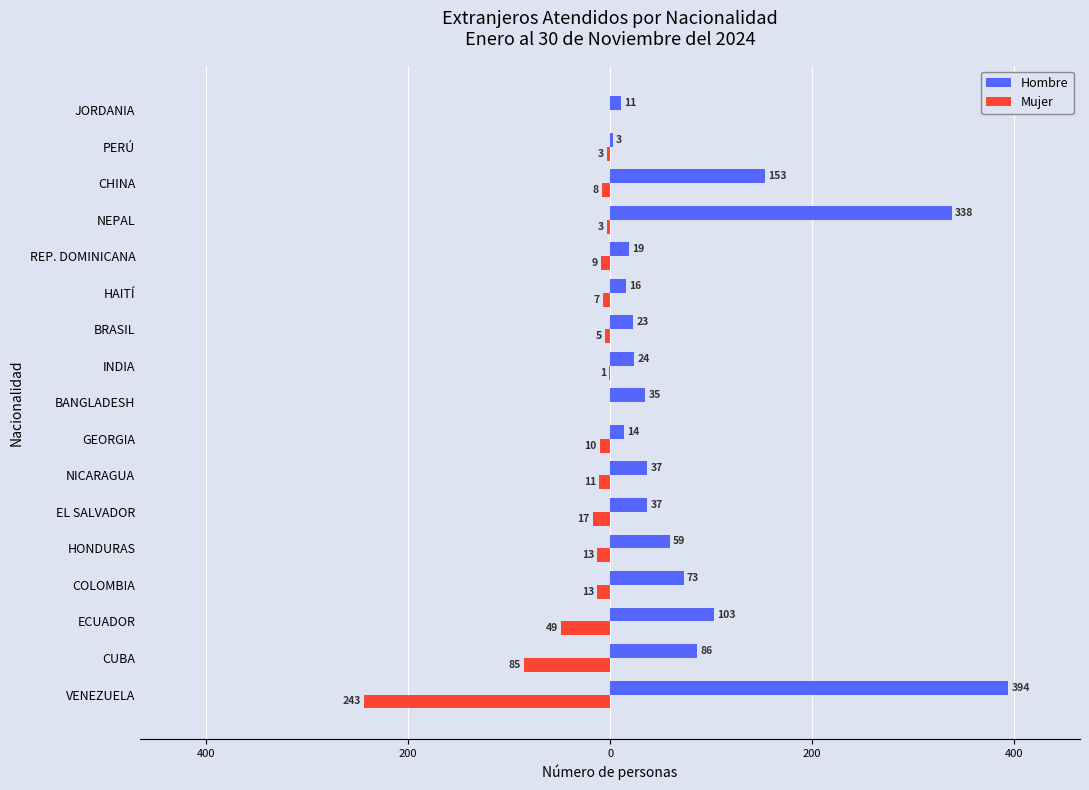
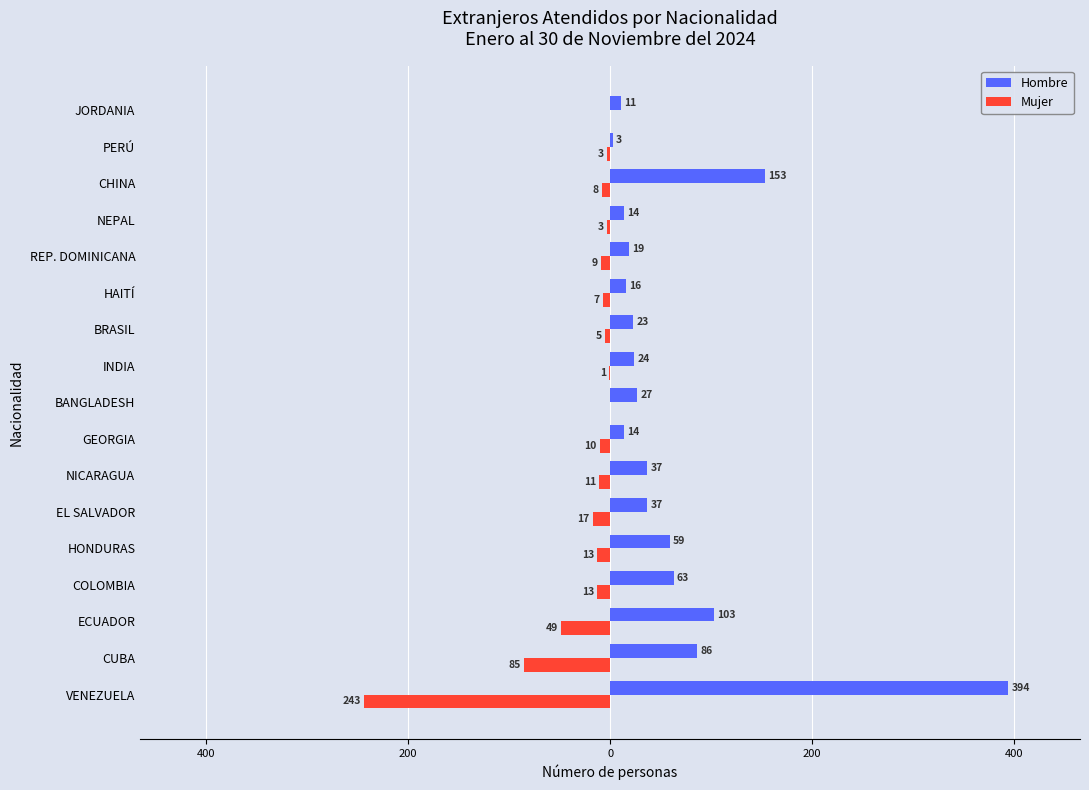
Hombre, NEPAL: 338 -> 14
Hombre, BANGLADESH: 35 -> 27
Hombre, COLOMBIA: 73 -> 63
